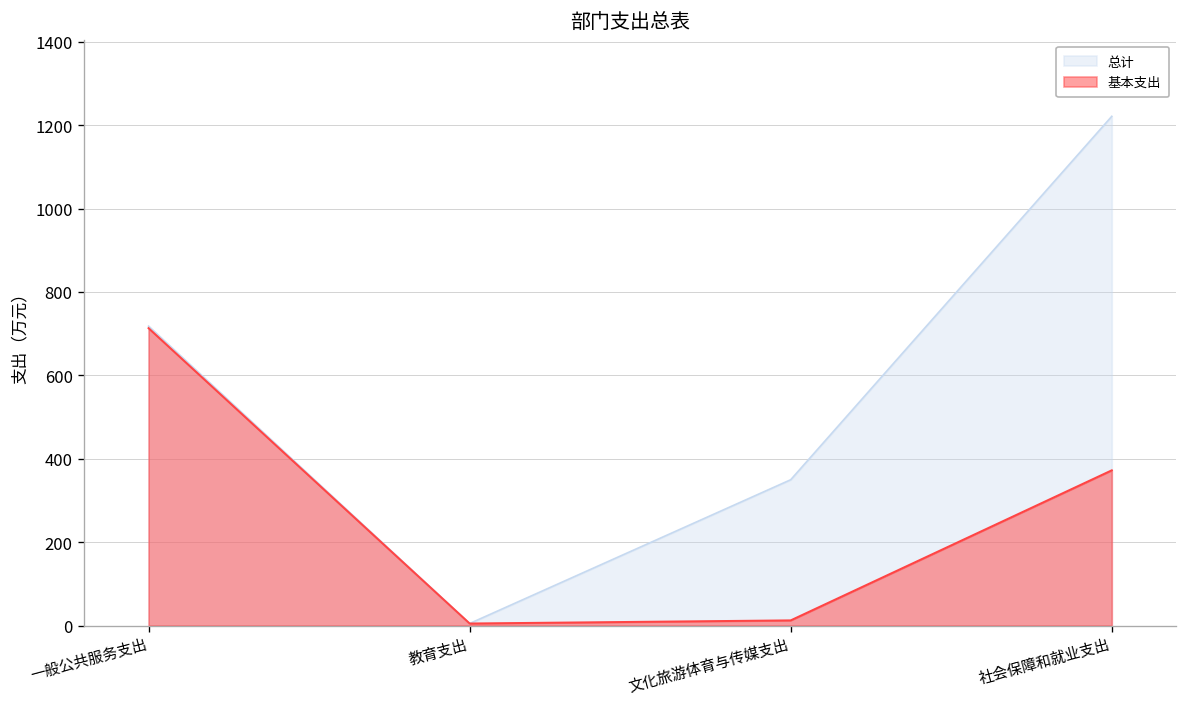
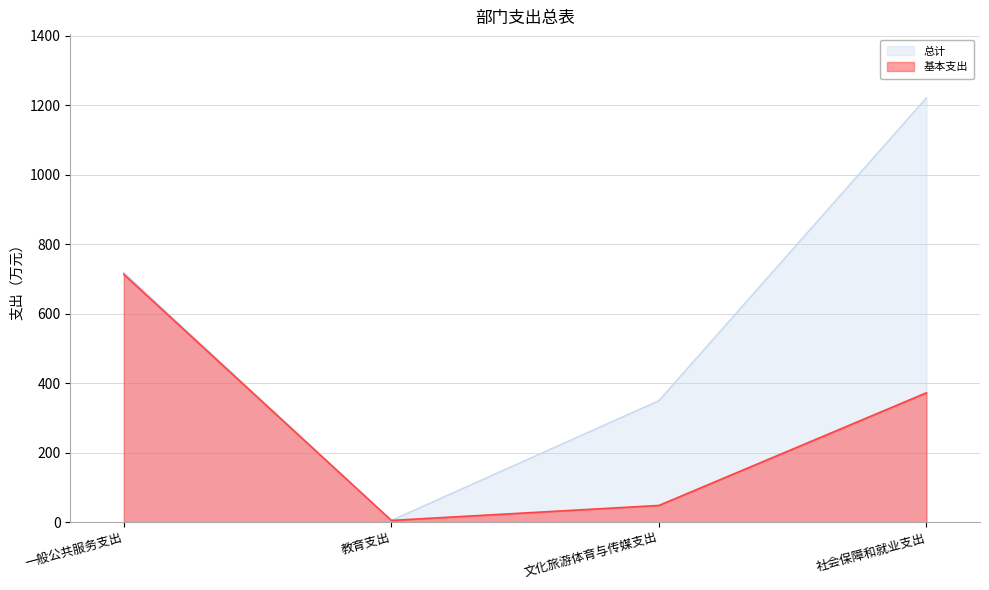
基本支出, 文化旅游体育与传媒支出: 10 -> 50
